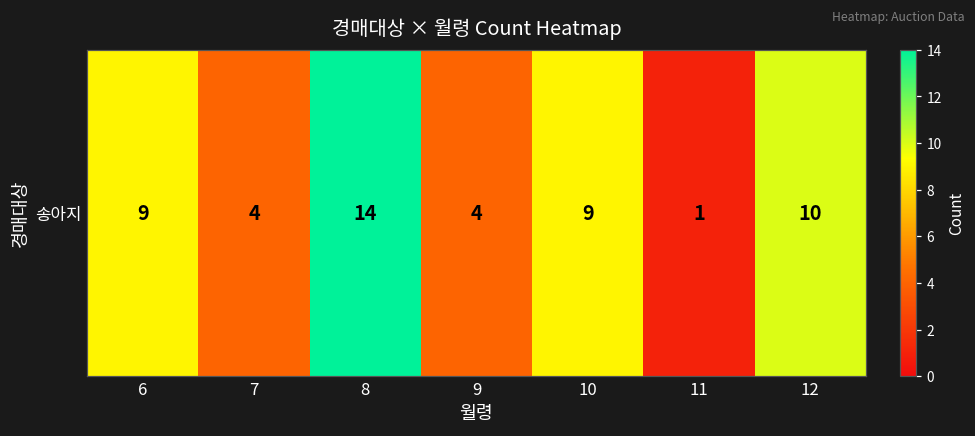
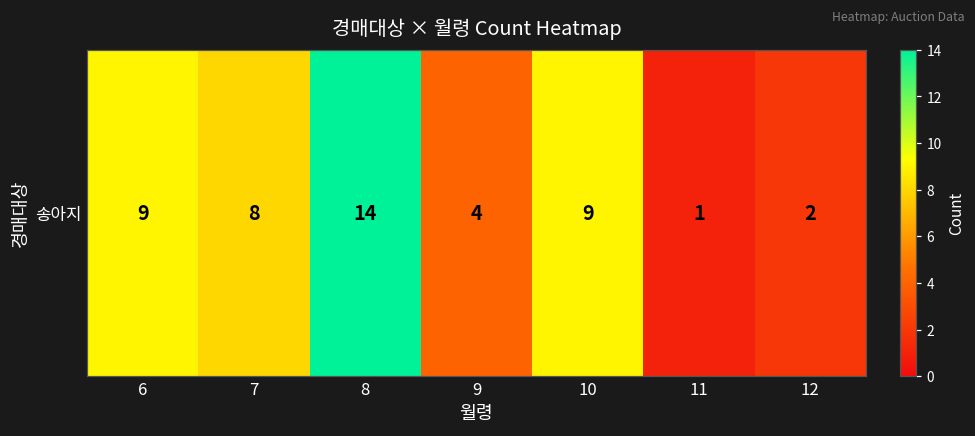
송아지, 7: 4 -> 8
송아지, 12: 10 -> 2
